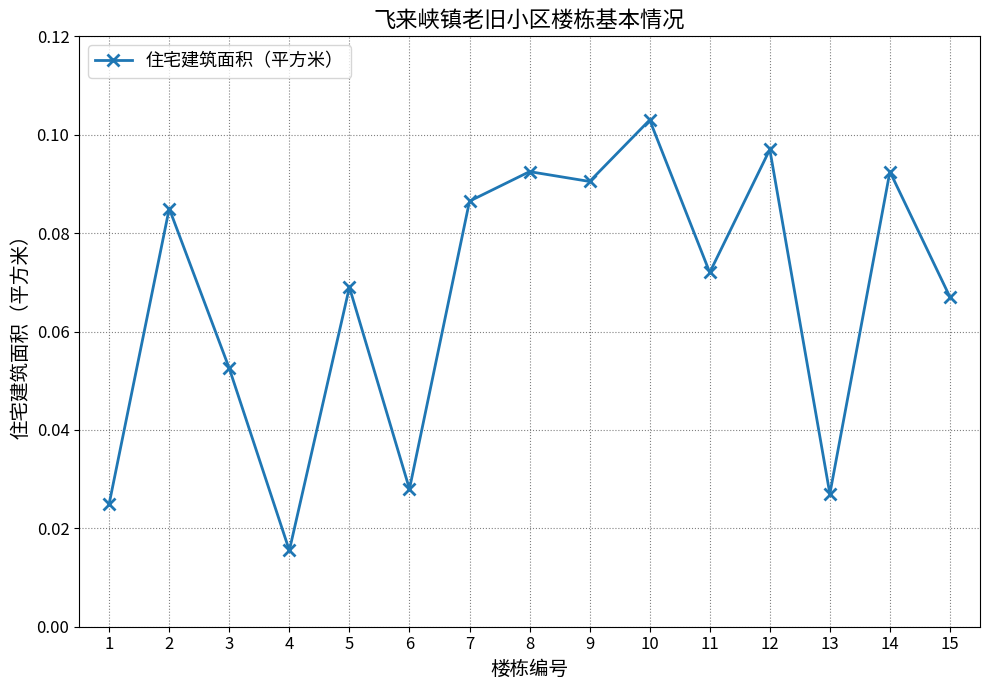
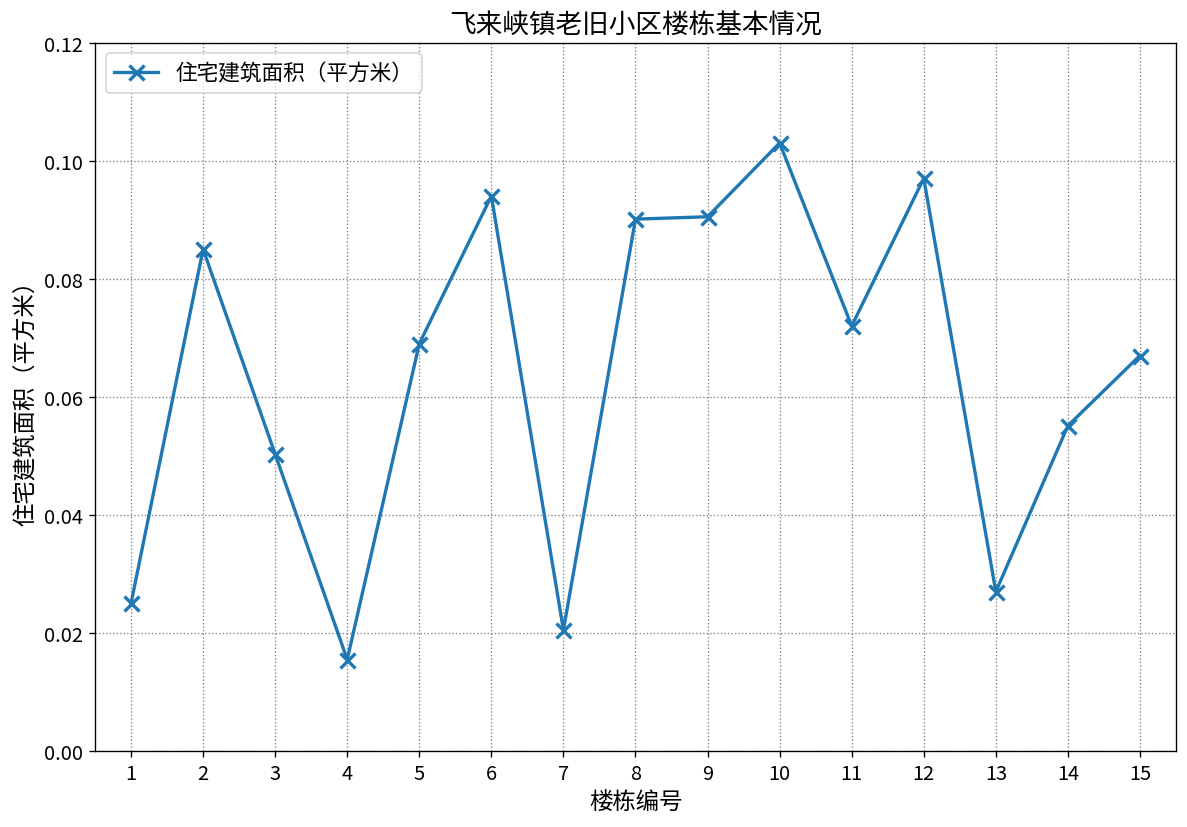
3: 0.053 -> 0.050
6: 0.028 -> 0.094
7: 0.087 -> 0.021
8: 0.093 -> 0.090
14: 0.093 -> 0.055
